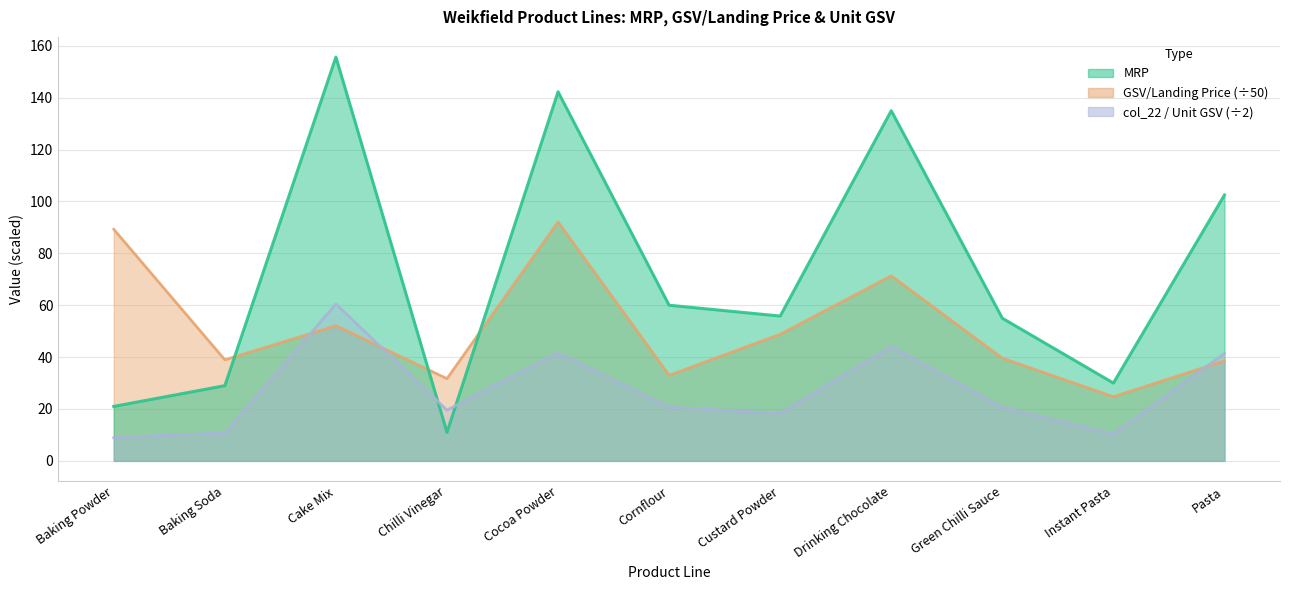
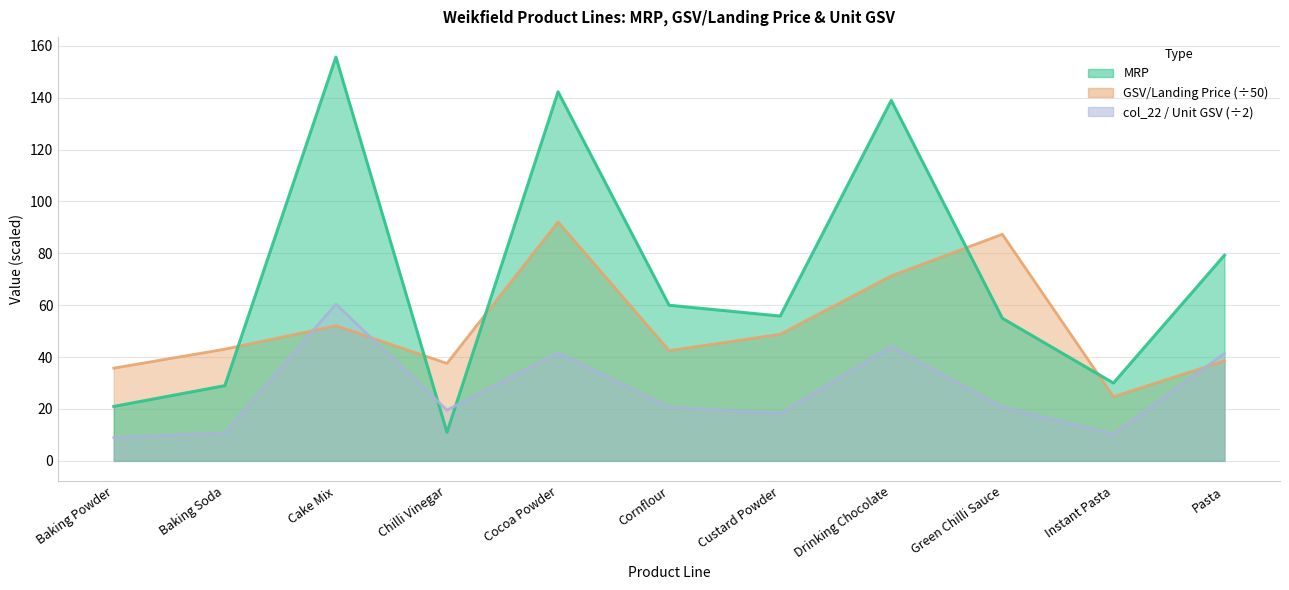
GSV/Landing Price (÷50), Baking Powder: 89 -> 36
GSV/Landing Price (÷50), Baking Soda: 39 -> 43
GSV/Landing Price (÷50), Chilli Vinegar: 32 -> 38
GSV/Landing Price (÷50), Cornflour: 33 -> 43
MRP, Drinking Chocolate: 135 -> 139
GSV/Landing Price (÷50), Green Chilli Sauce: 40 -> 87
MRP, Pasta: 103 -> 79
